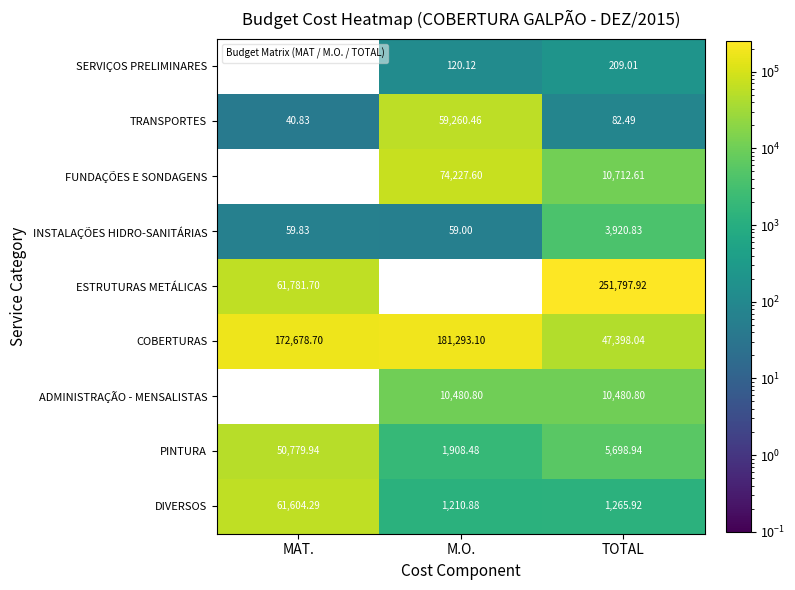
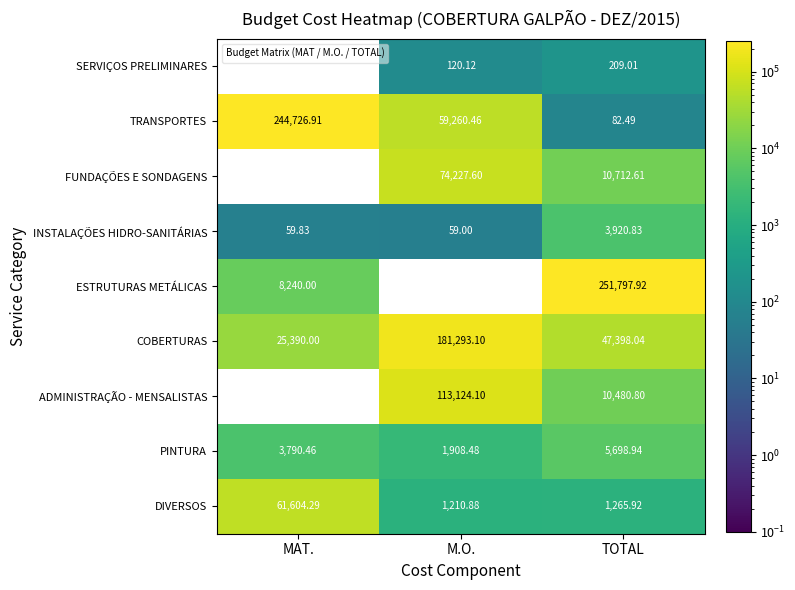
TRANSPORTES, MAT.: 40.83 -> 244,726.91
ESTRUTURAS METÁLICAS, MAT.: 61,781.70 -> 8,240.00
COBERTURAS, MAT.: 172,678.70 -> 25,390.00
ADMINISTRAÇÃO - MENSALISTAS, M.O.: 10,480.80 -> 113,124.10
PINTURA, MAT.: 50,779.94 -> 3,790.46
